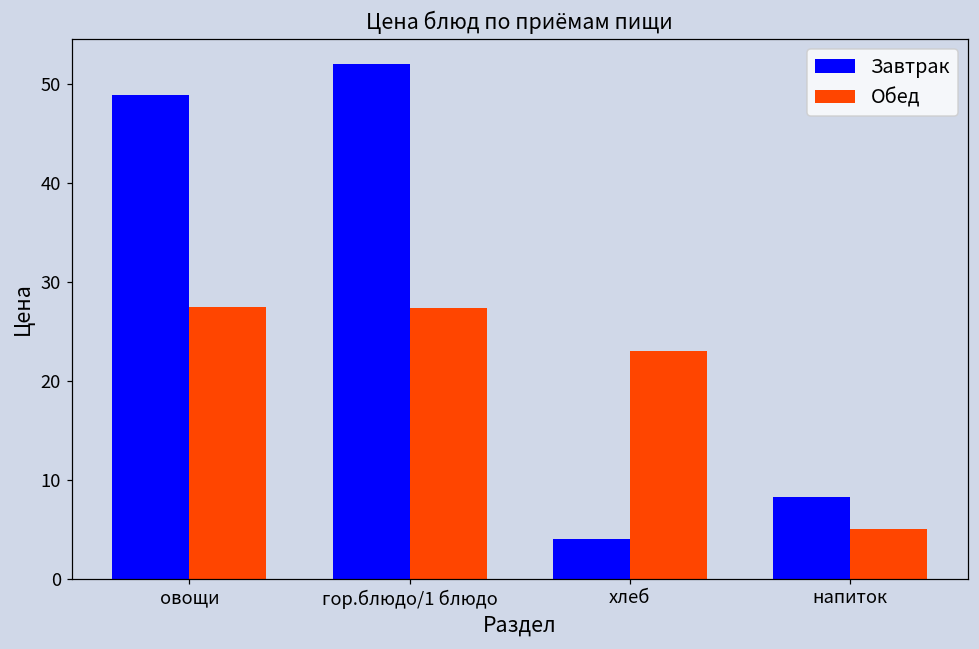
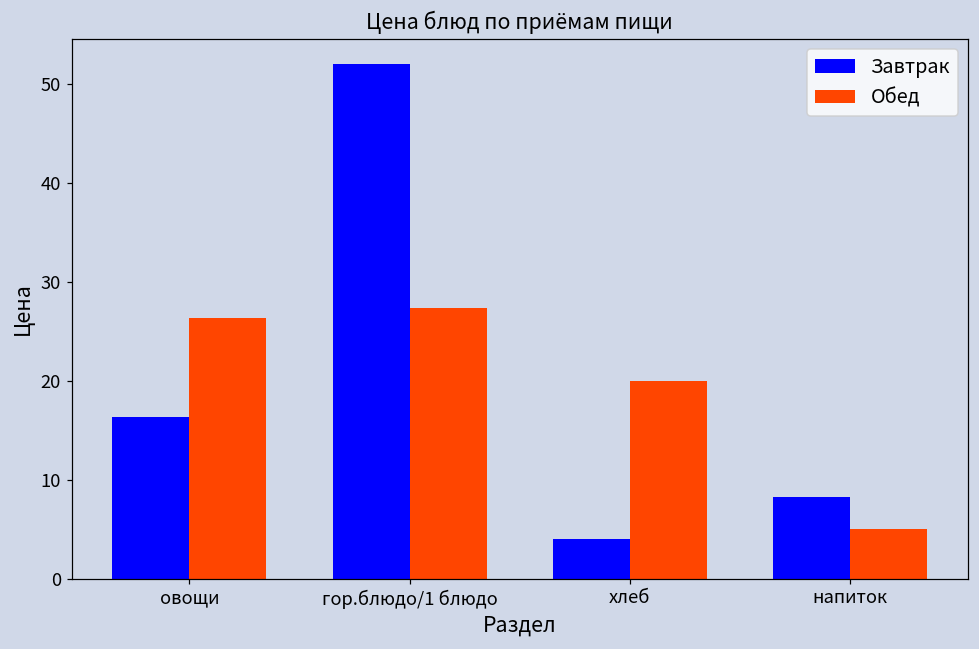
Завтрак, овощи: 49 -> 16
Обед, овощи: 27 -> 26
Обед, хлеб: 23 -> 20
